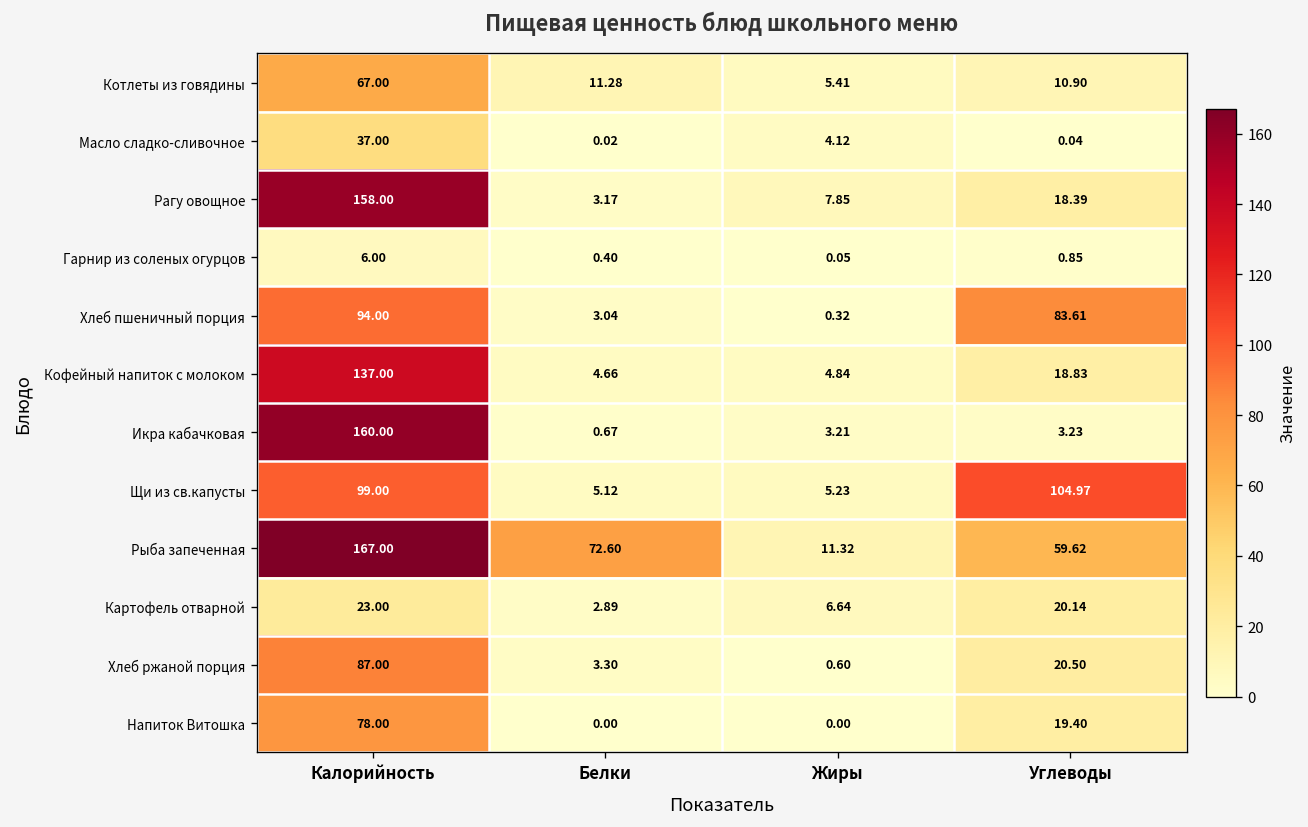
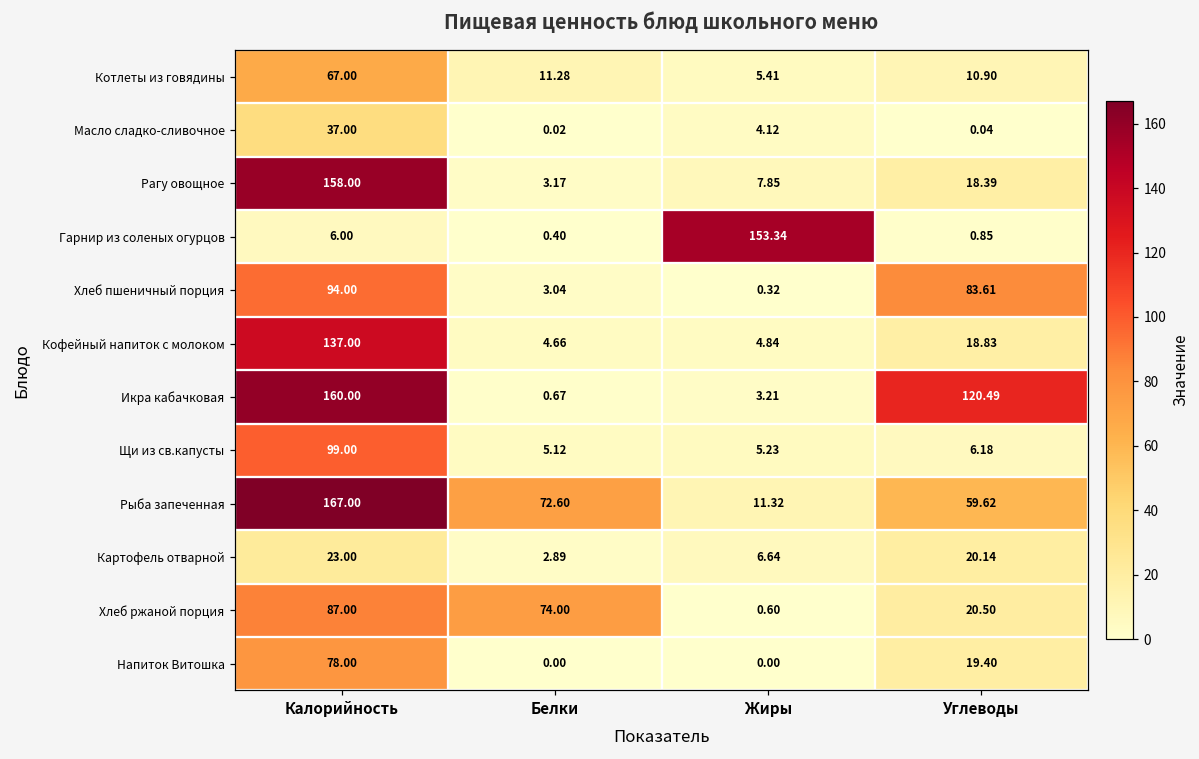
Гарнир из соленых огурцов, Жиры: 0.05 -> 153.34
Икра кабачковая, Углеводы: 3.23 -> 120.49
Щи из св.капусты, Углеводы: 104.97 -> 6.18
Хлеб ржаной порция, Белки: 3.30 -> 74.00
